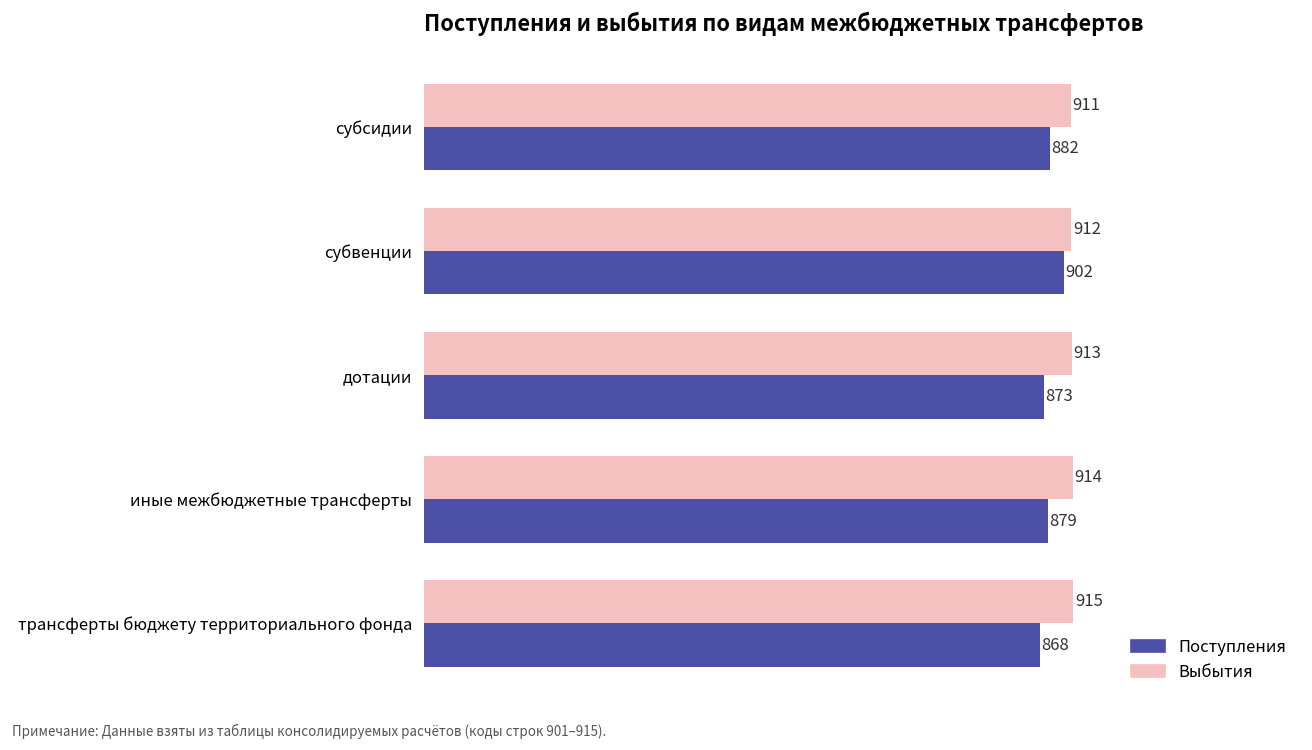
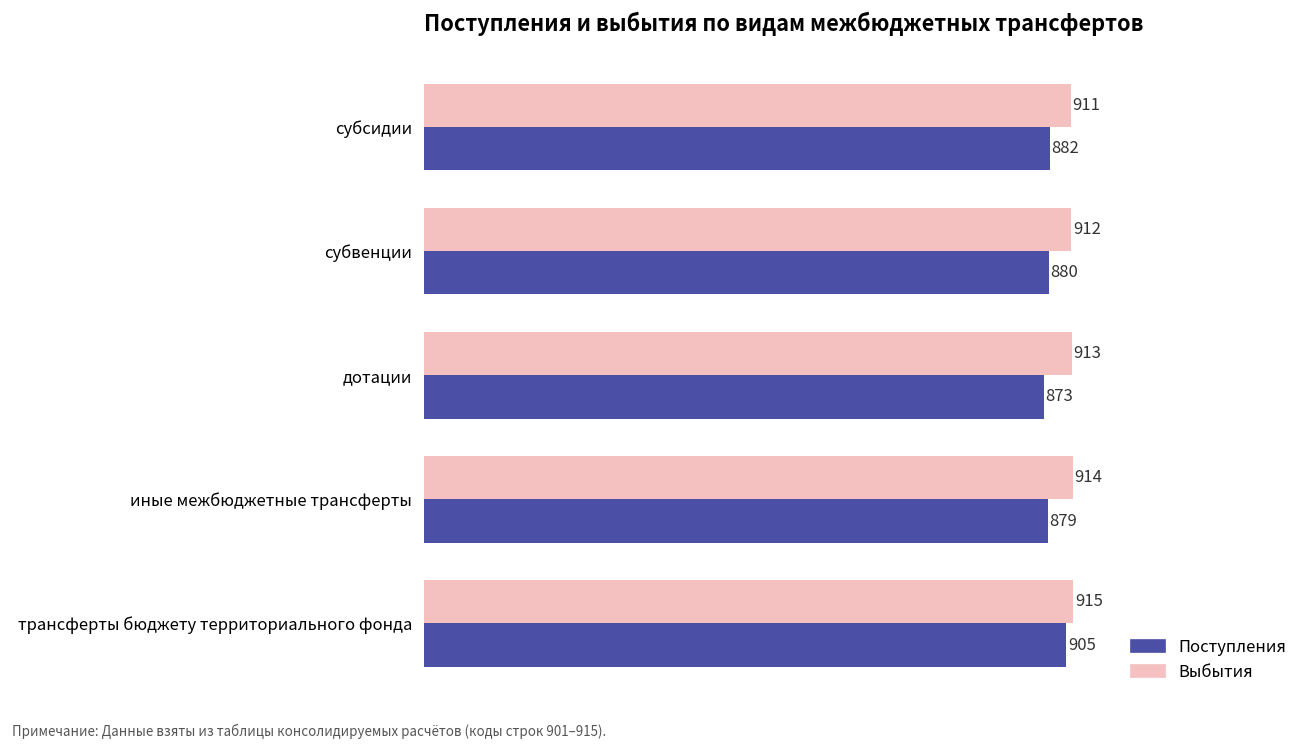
Поступления, субвенции: 902 -> 880
Поступления, трансферты бюджету территориального фонда: 868 -> 905
